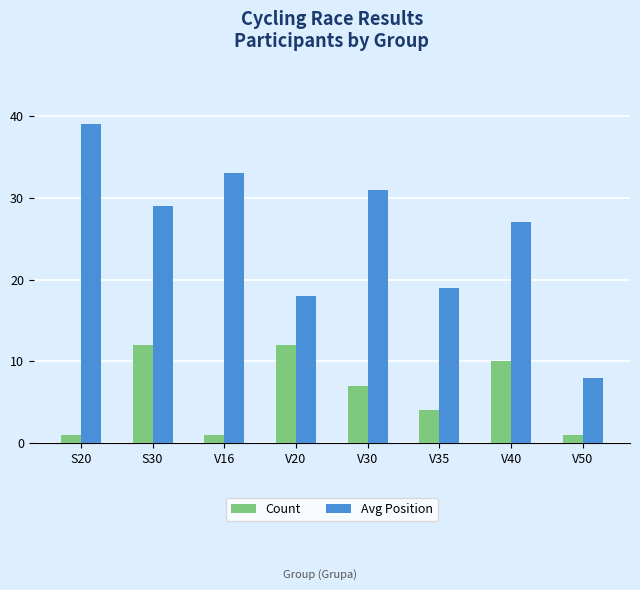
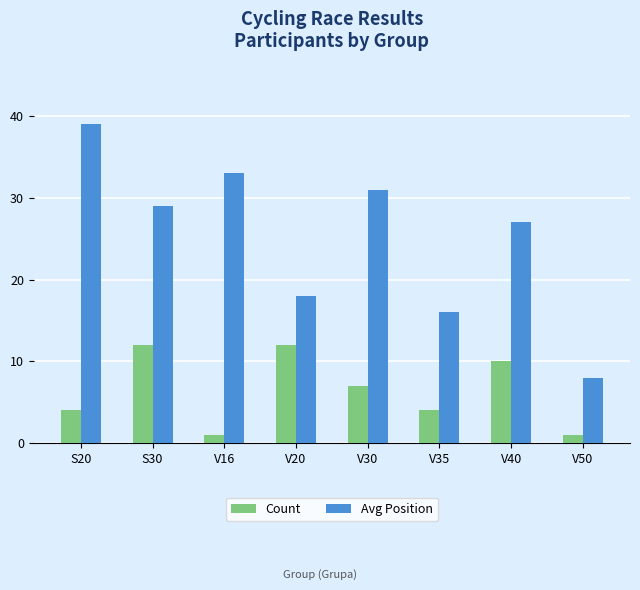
Count, S20: 1 -> 4
Avg Position, V35: 19 -> 16
